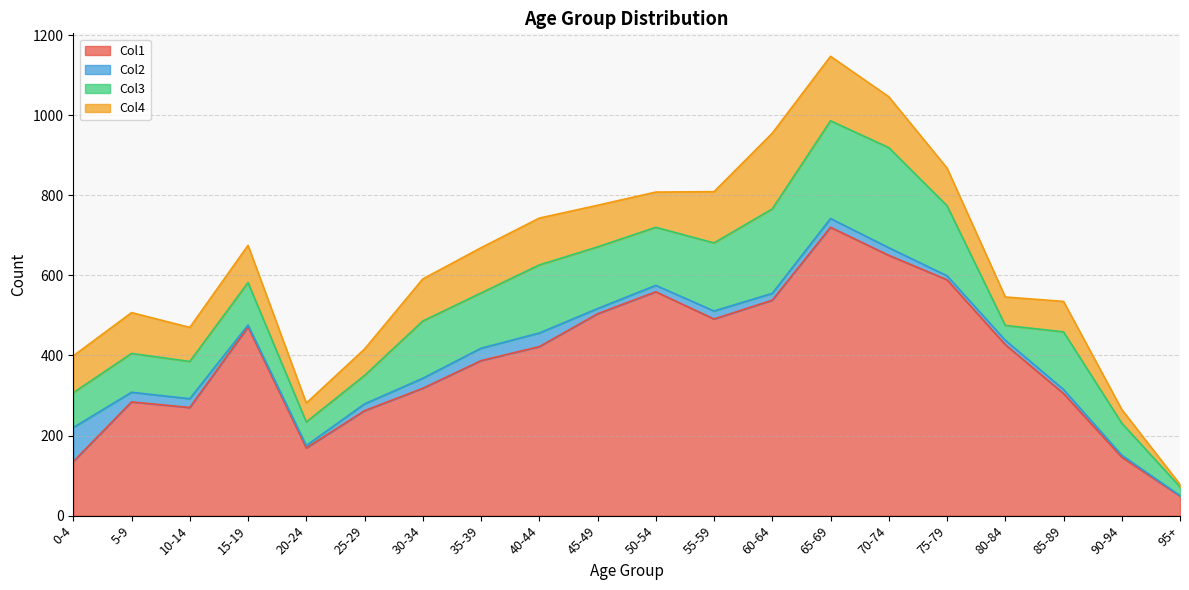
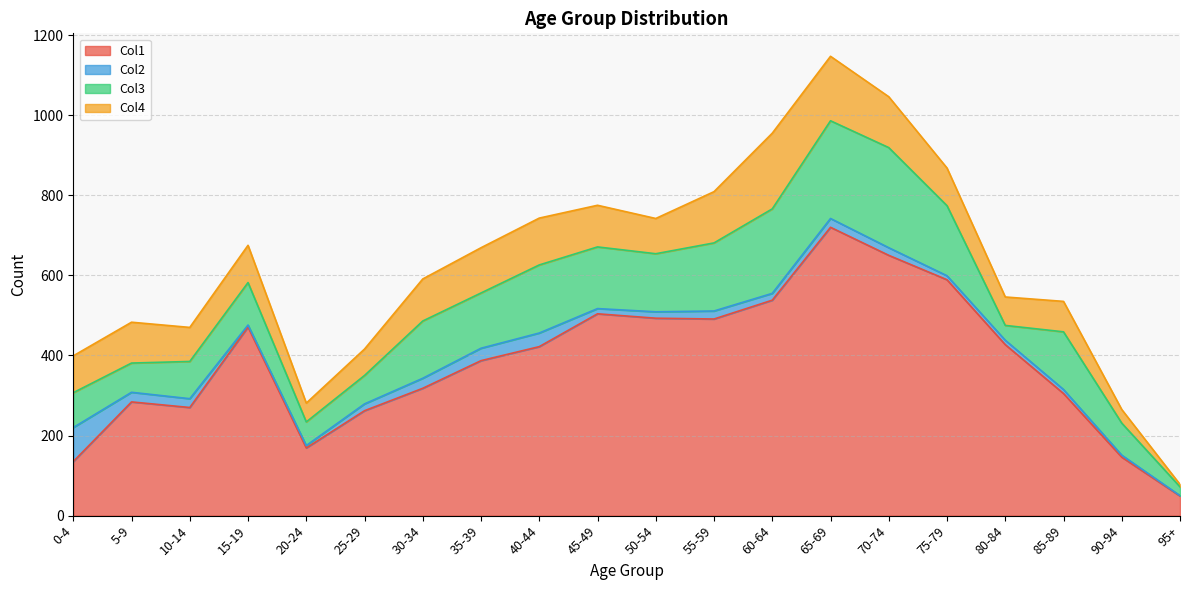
Col3, 5-9: 100 -> 70
Col1, 50-54: 560 -> 490
